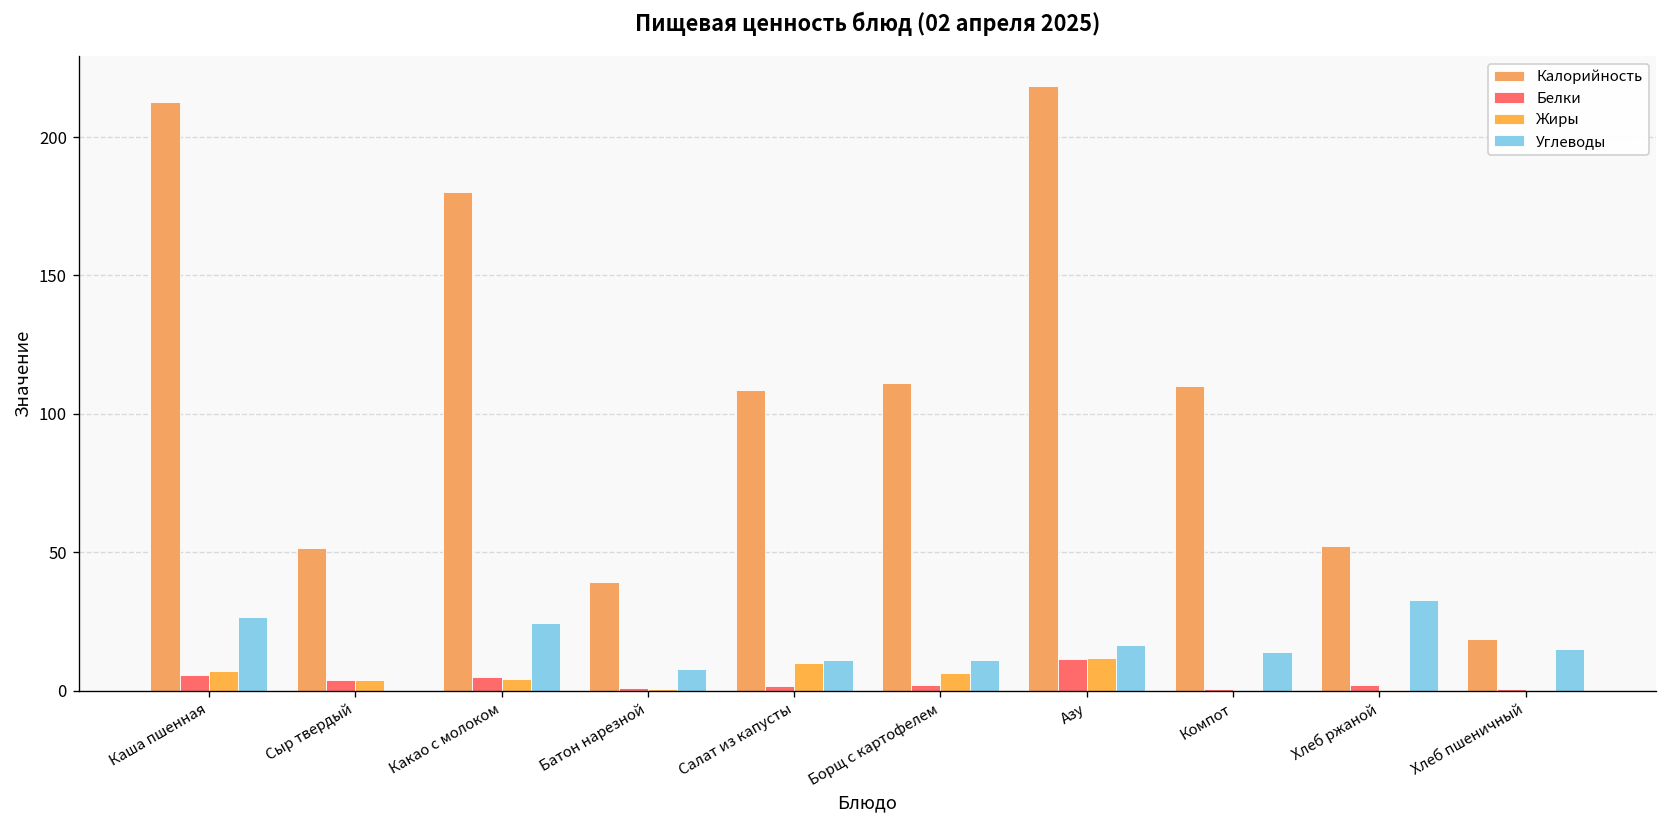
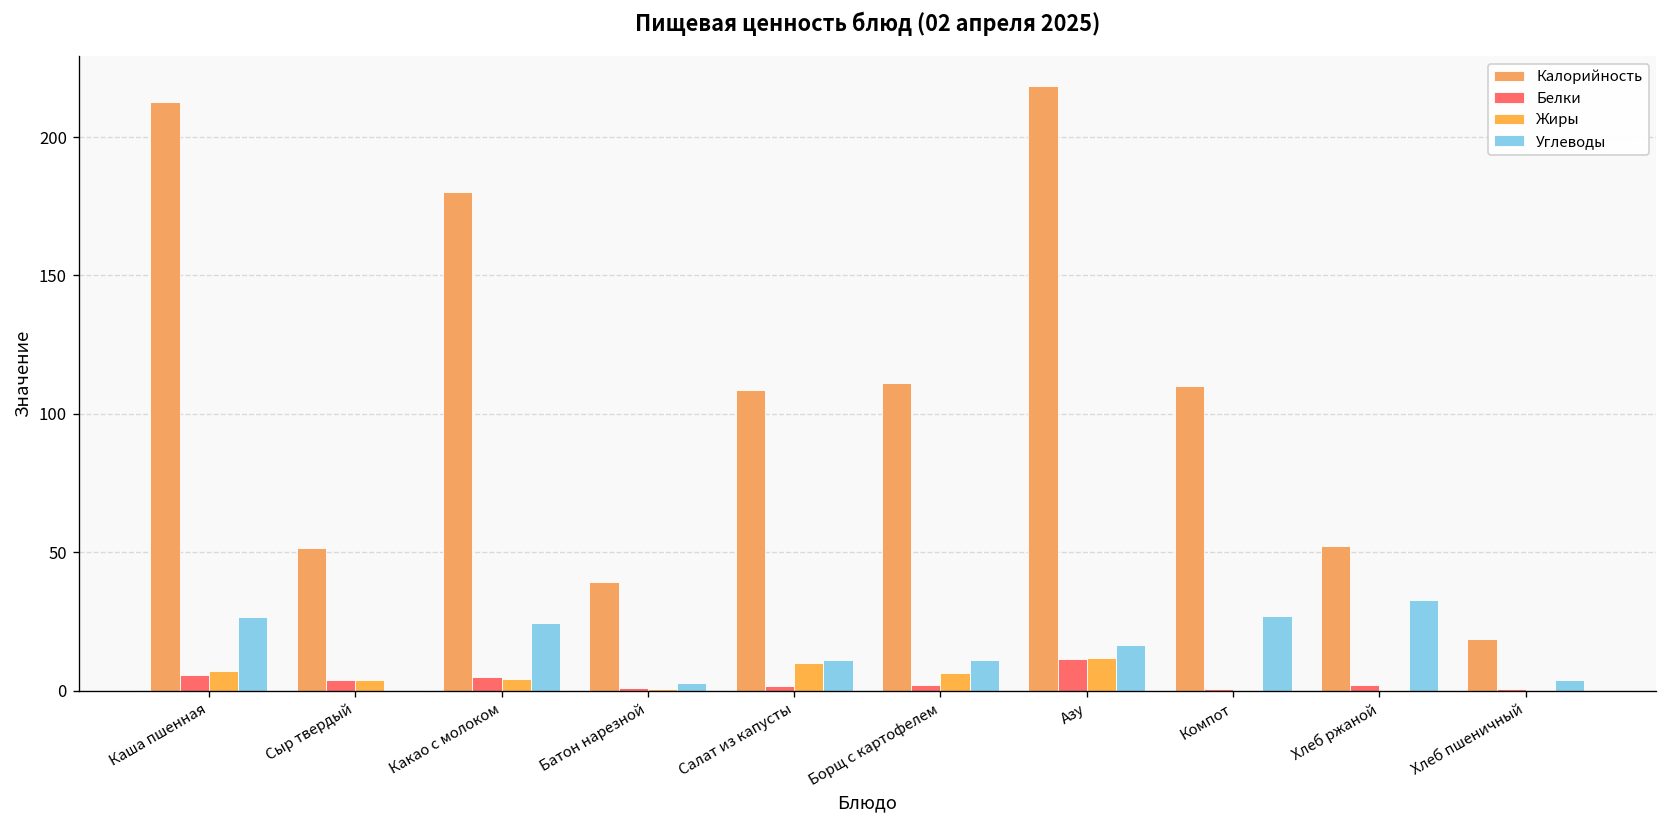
Углеводы, Батон нарезной: 8 -> 3
Углеводы, Компот: 14 -> 27
Углеводы, Хлеб пшеничный: 15 -> 4
